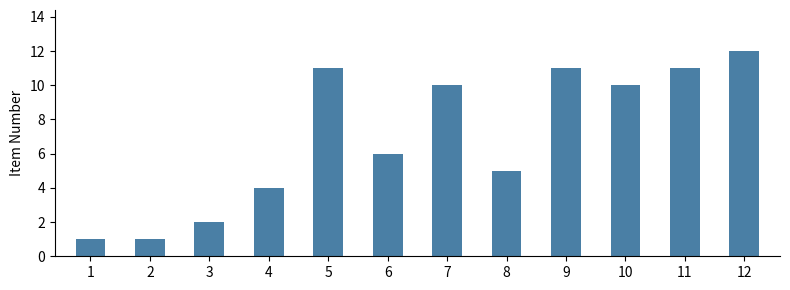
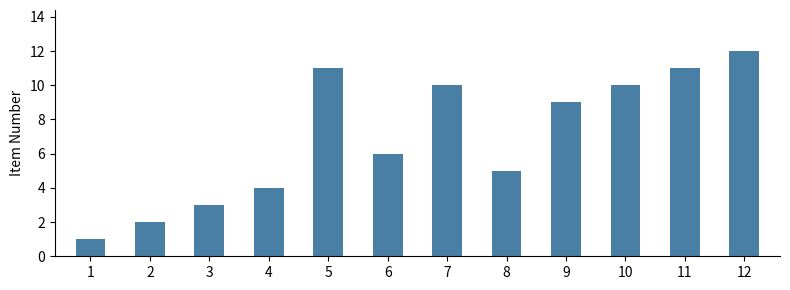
2: 1 -> 2
3: 2 -> 3
9: 11 -> 9
